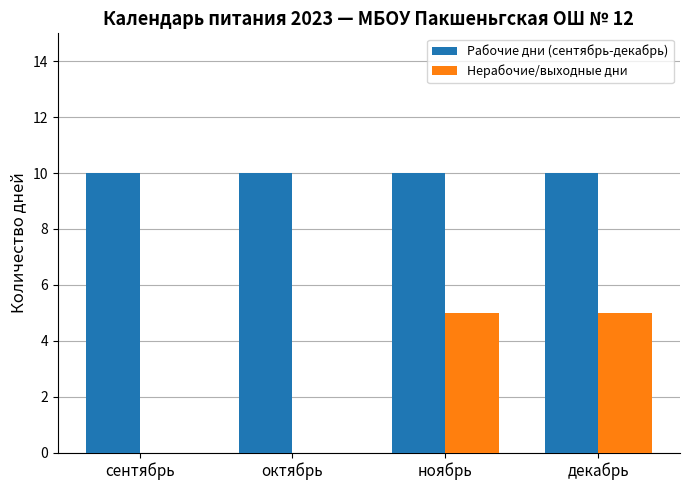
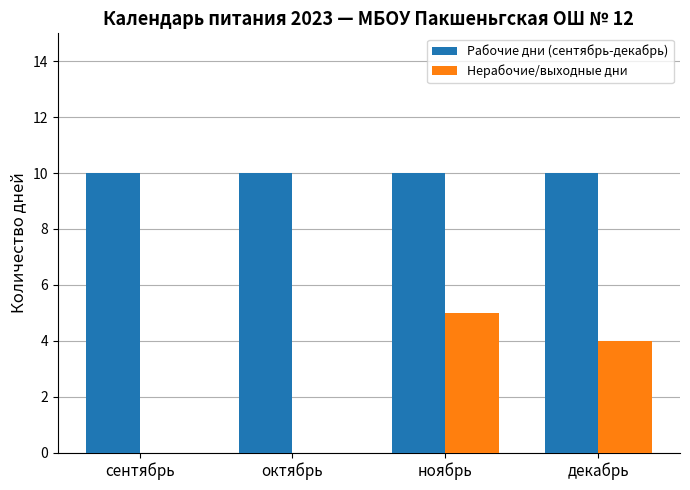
Нерабочие/выходные дни, декабрь: 5 -> 4
